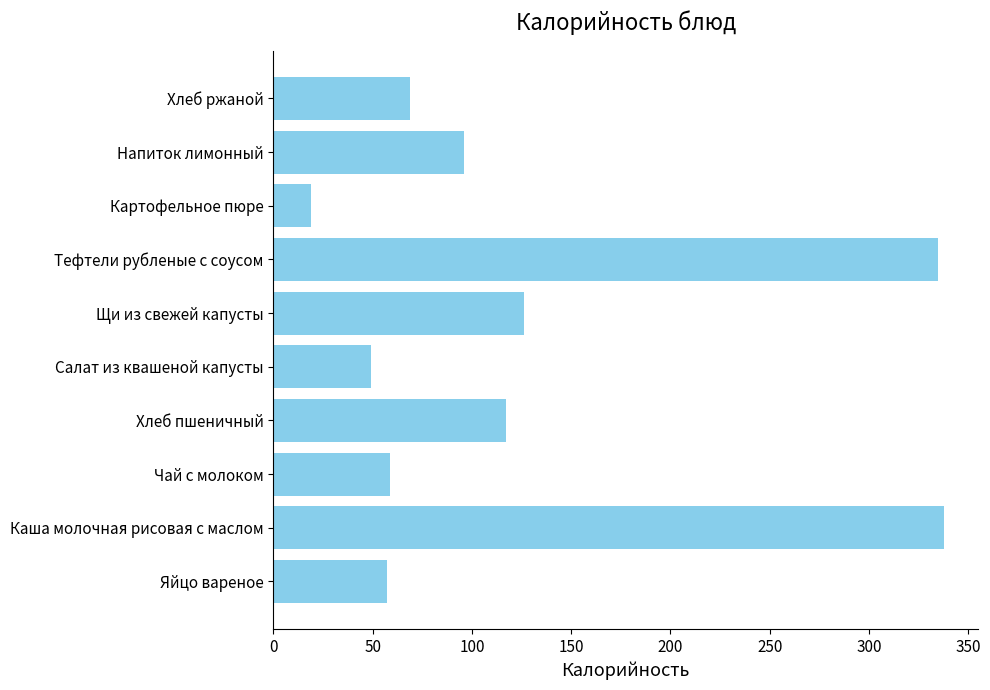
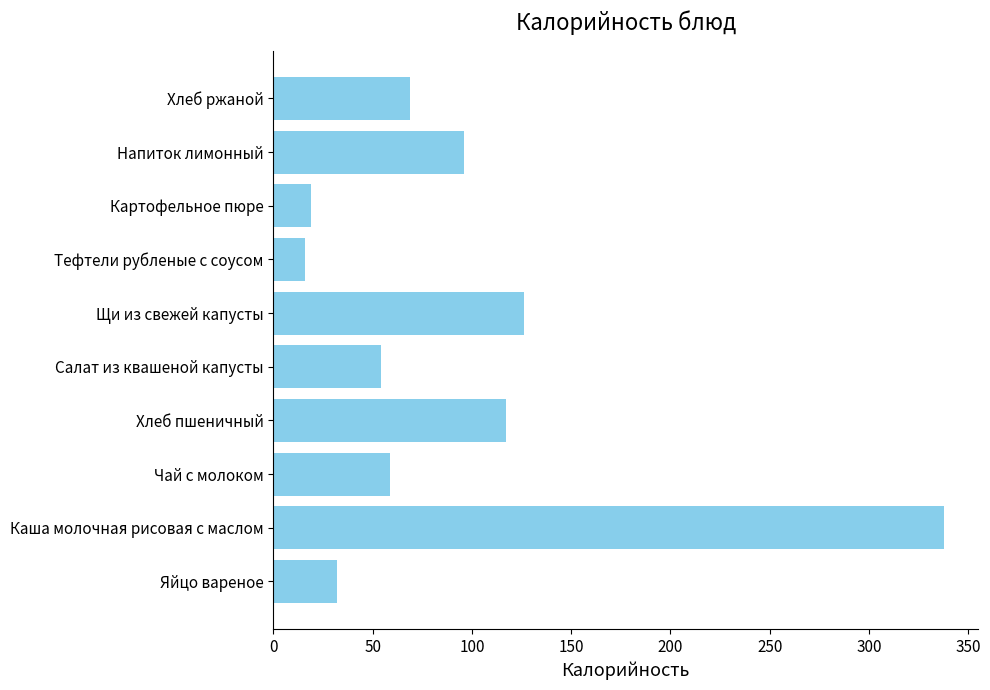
Тефтели рубленые с соусом: 335 -> 16
Салат из квашеной капусты: 49 -> 54
Яйцо вареное: 57 -> 32
